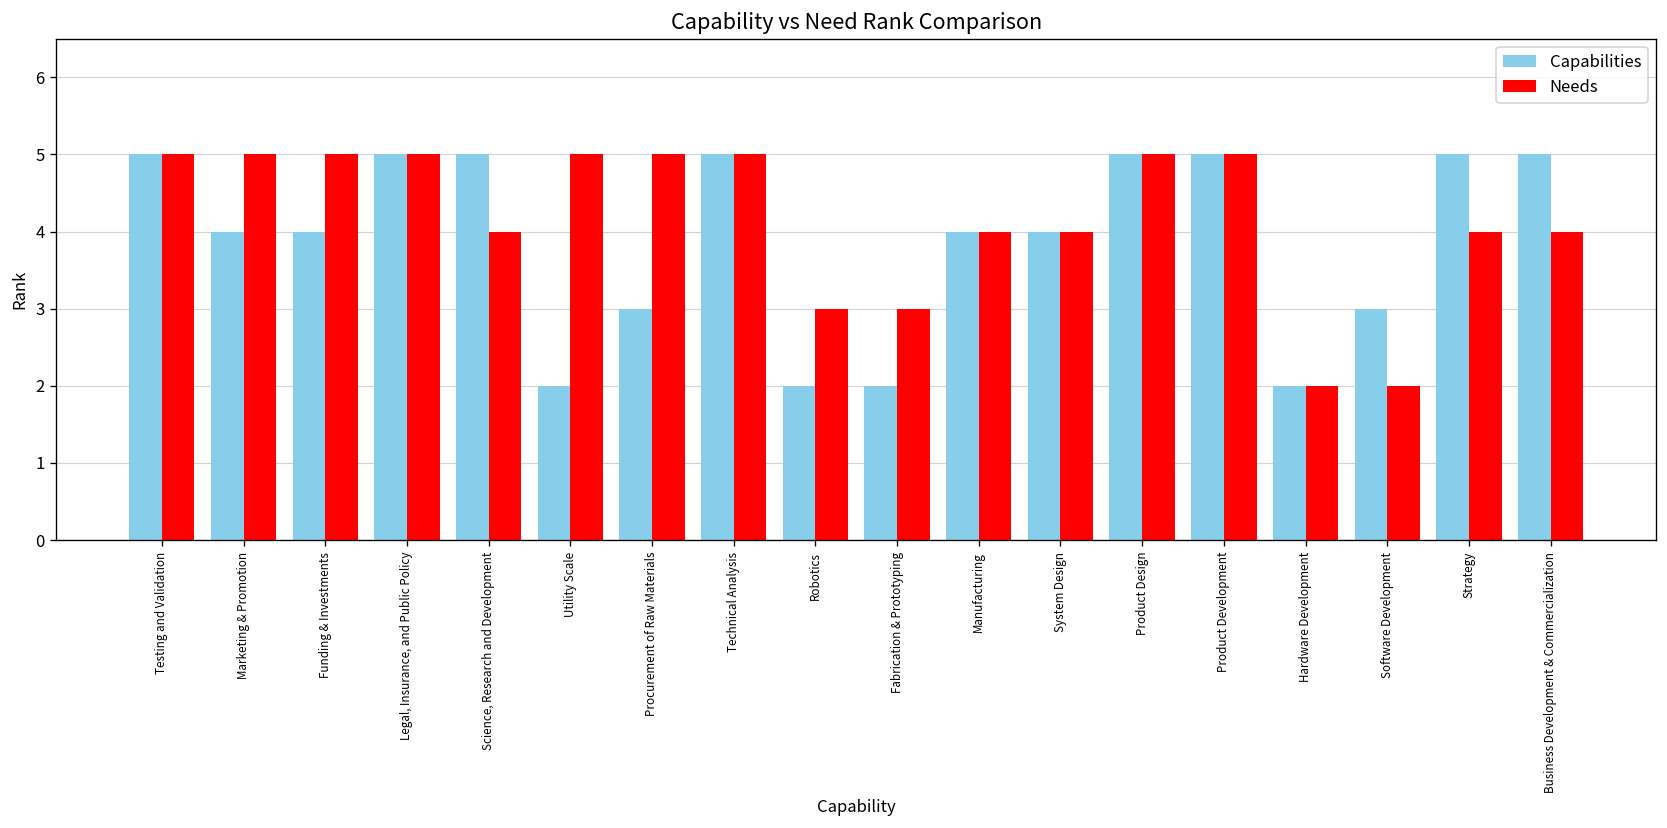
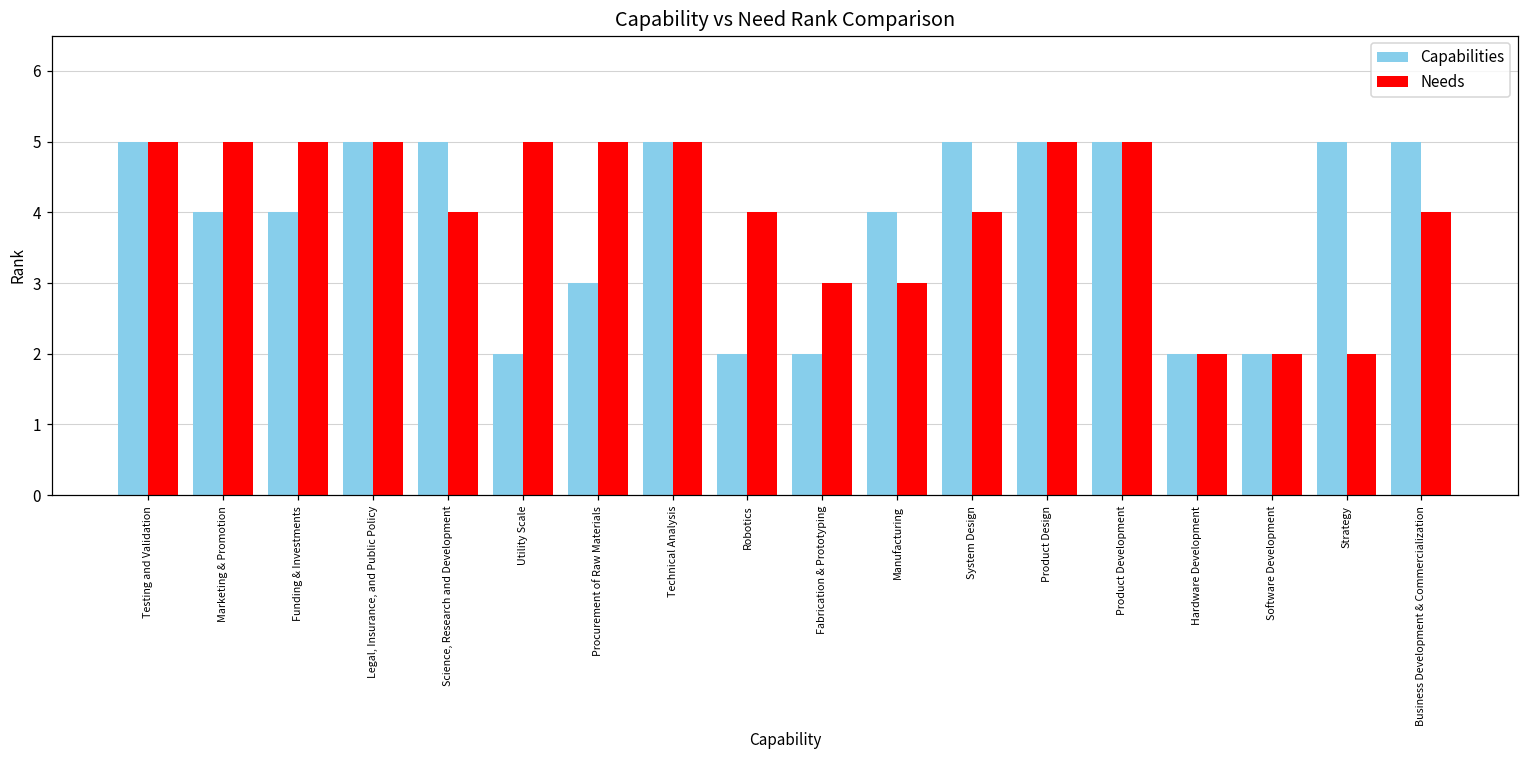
Needs, Robotics: 3 -> 4
Needs, Manufacturing: 4 -> 3
Capabilities, System Design: 4 -> 5
Capabilities, Software Development: 3 -> 2
Needs, Strategy: 4 -> 2
